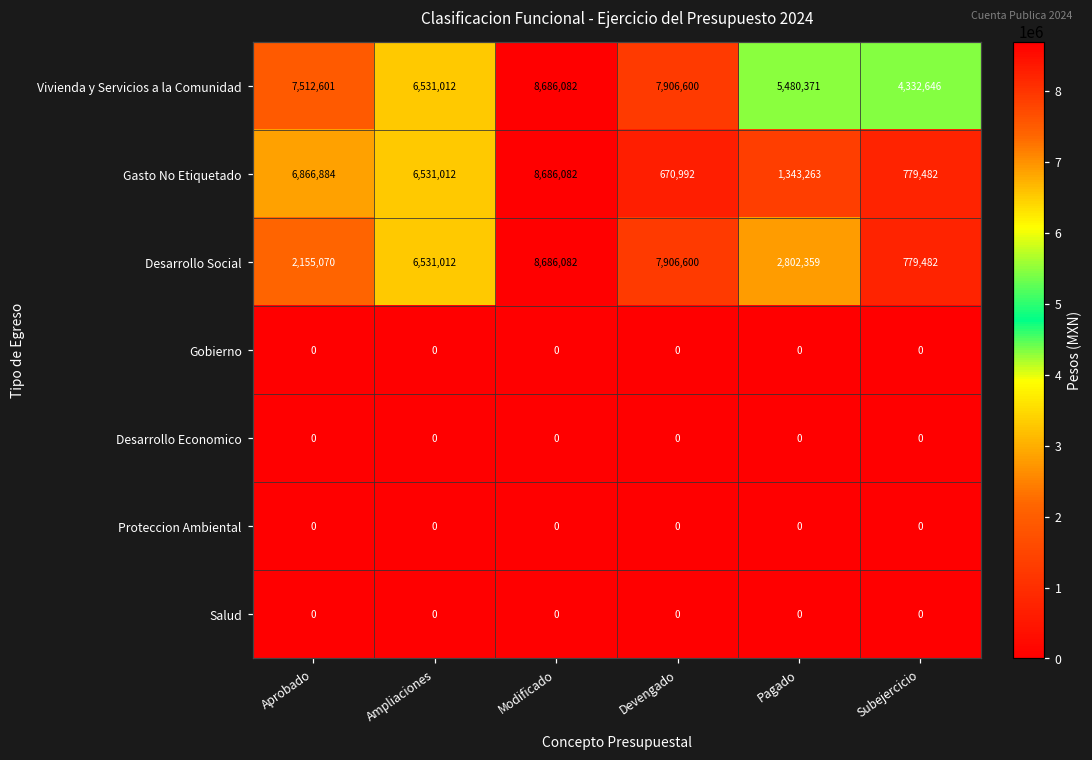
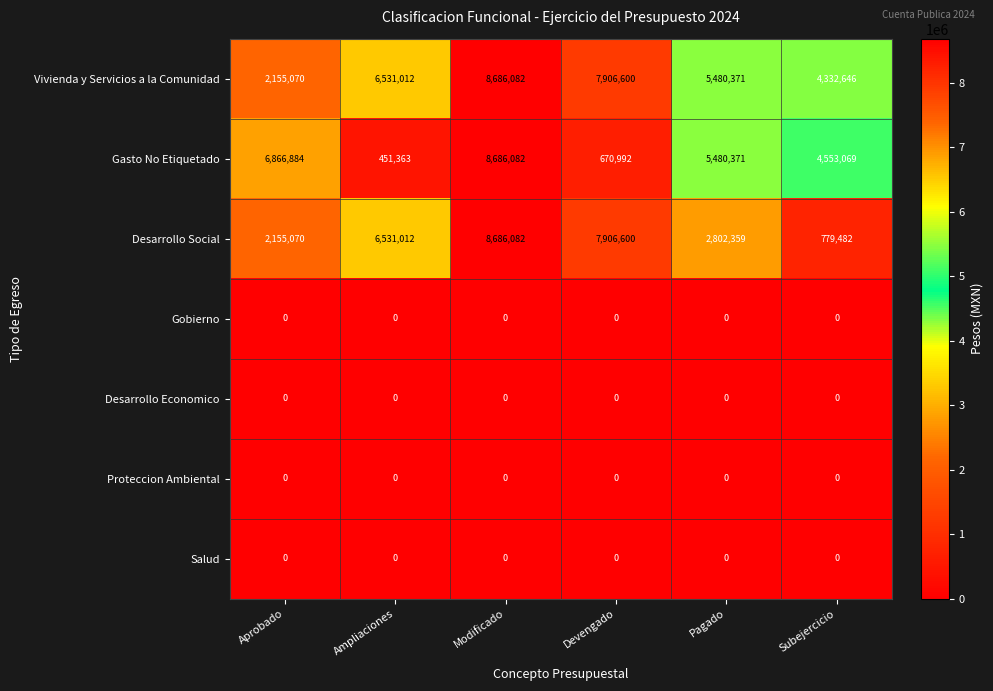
Vivienda y Servicios a la Comunidad, Aprobado: 7,512,601 -> 2,155,070
Gasto No Etiquetado, Ampliaciones: 6,531,012 -> 451,363
Gasto No Etiquetado, Pagado: 1,343,263 -> 5,480,371
Gasto No Etiquetado, Subejercicio: 779,482 -> 4,553,069
